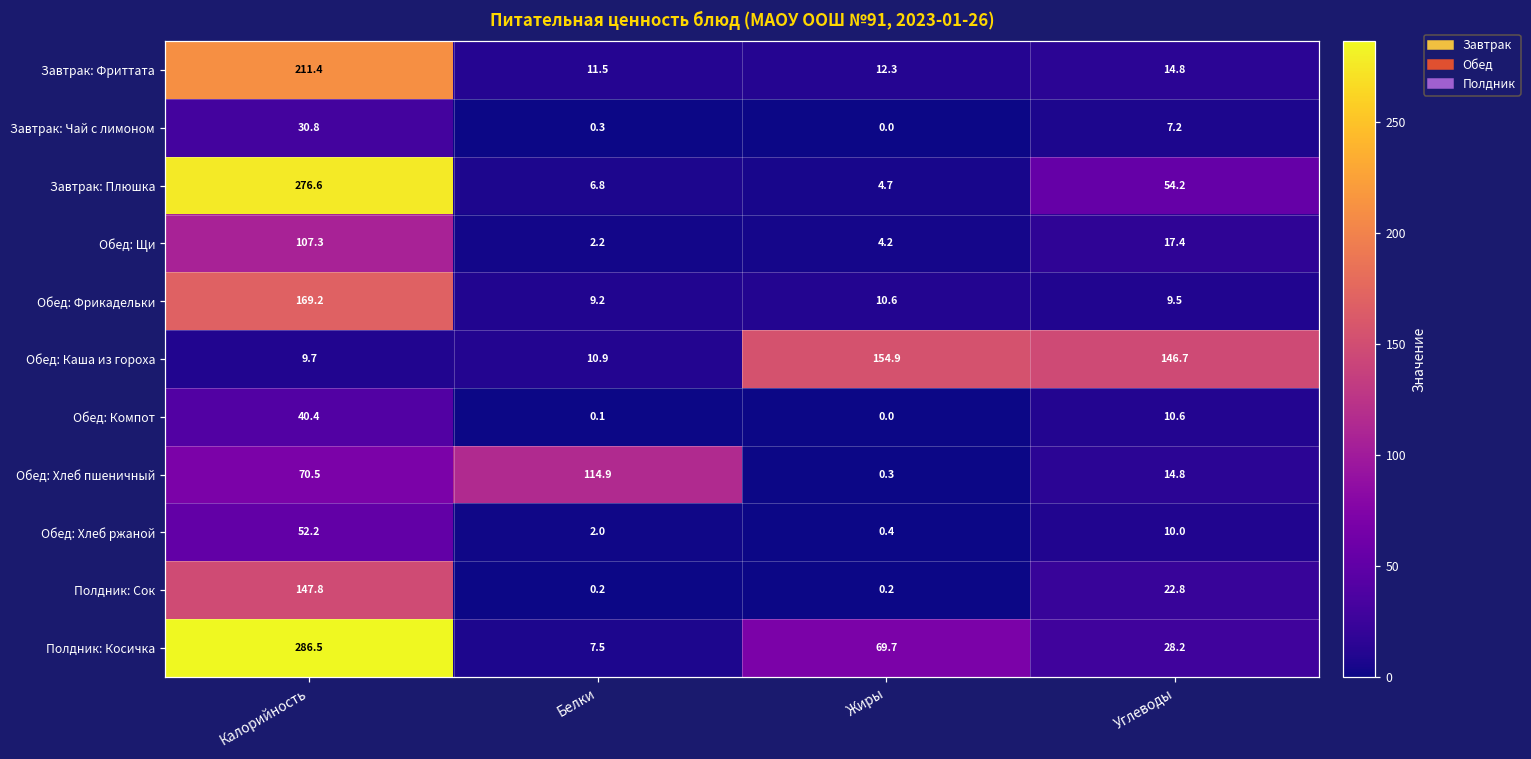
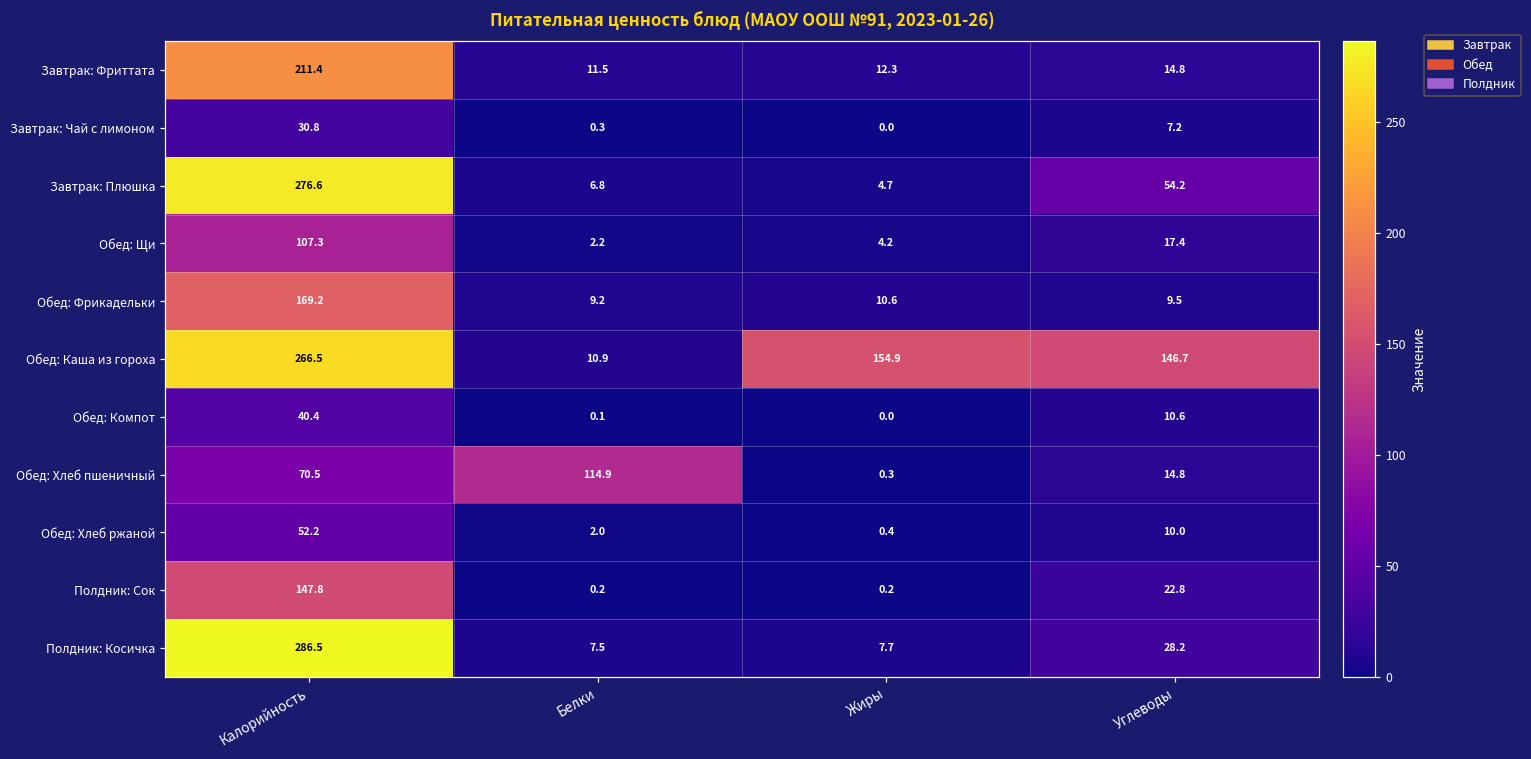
Обед: Каша из гороха, Калорийность: 9.7 -> 266.5
Полдник: Косичка, Жиры: 69.7 -> 7.7
